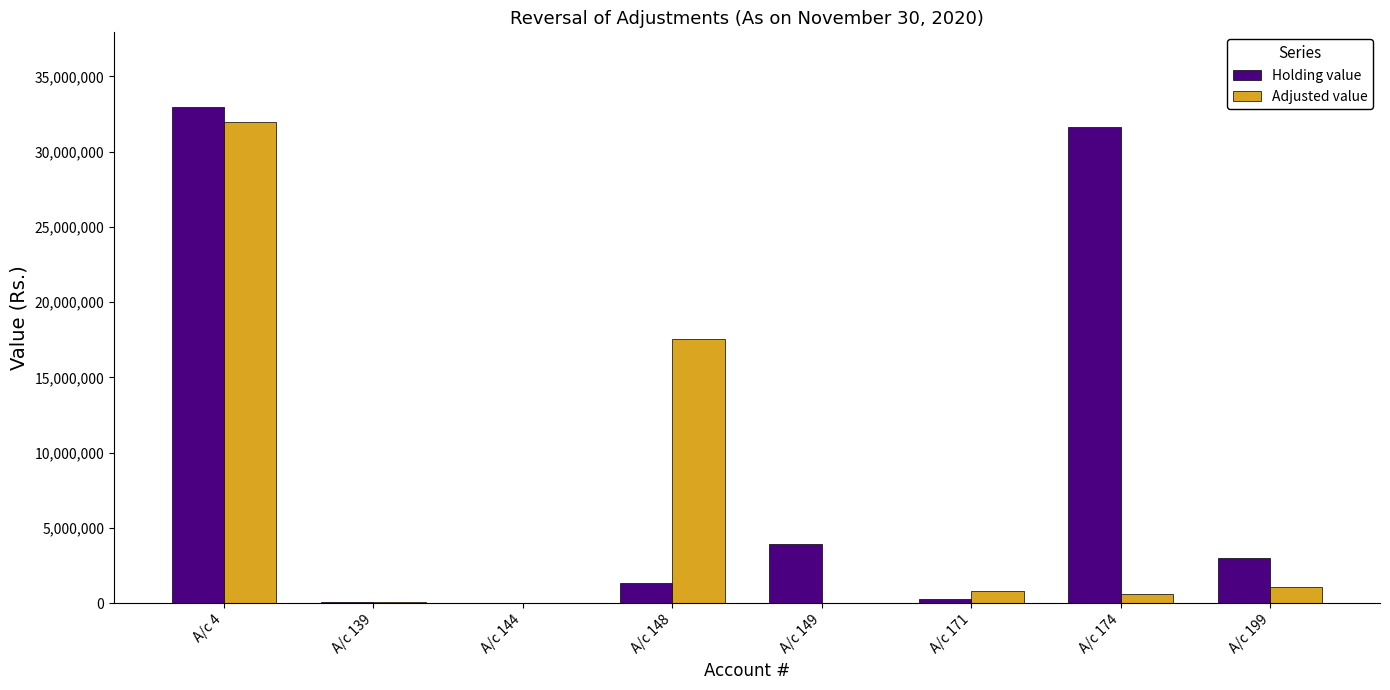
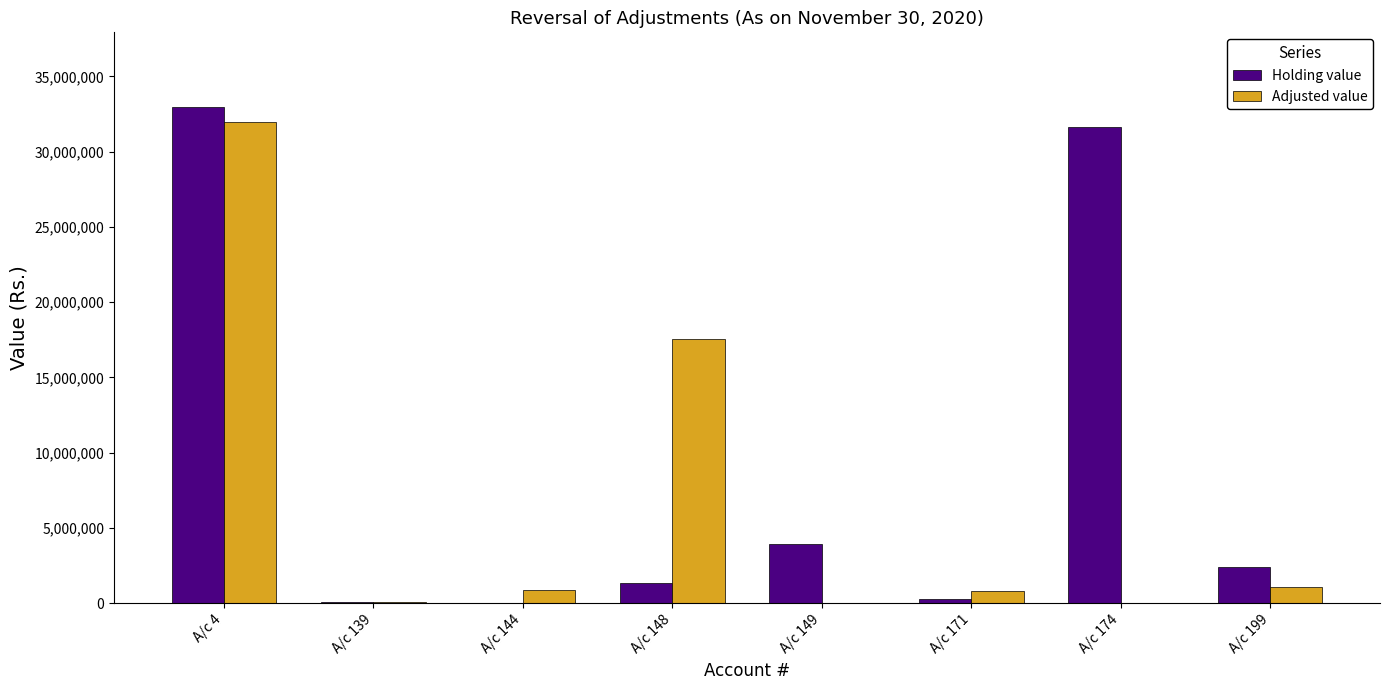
Adjusted value, A/c 144: 0 -> 900,000
Adjusted value, A/c 174: 600,000 -> 0
Holding value, A/c 199: 3,000,000 -> 2,400,000
